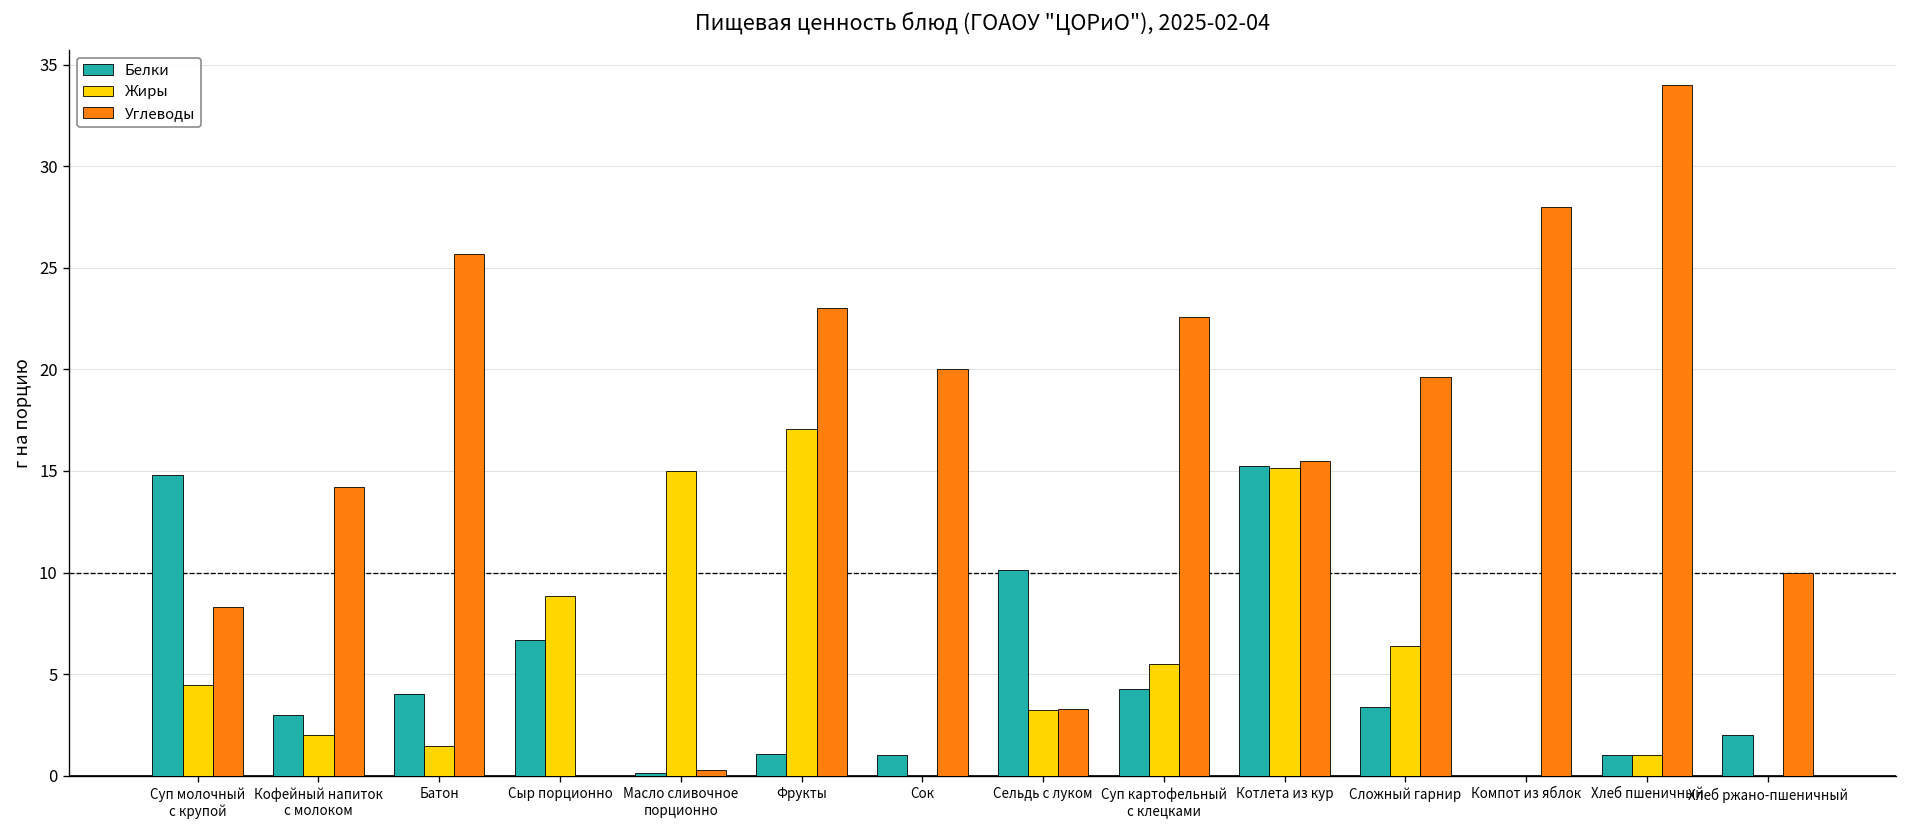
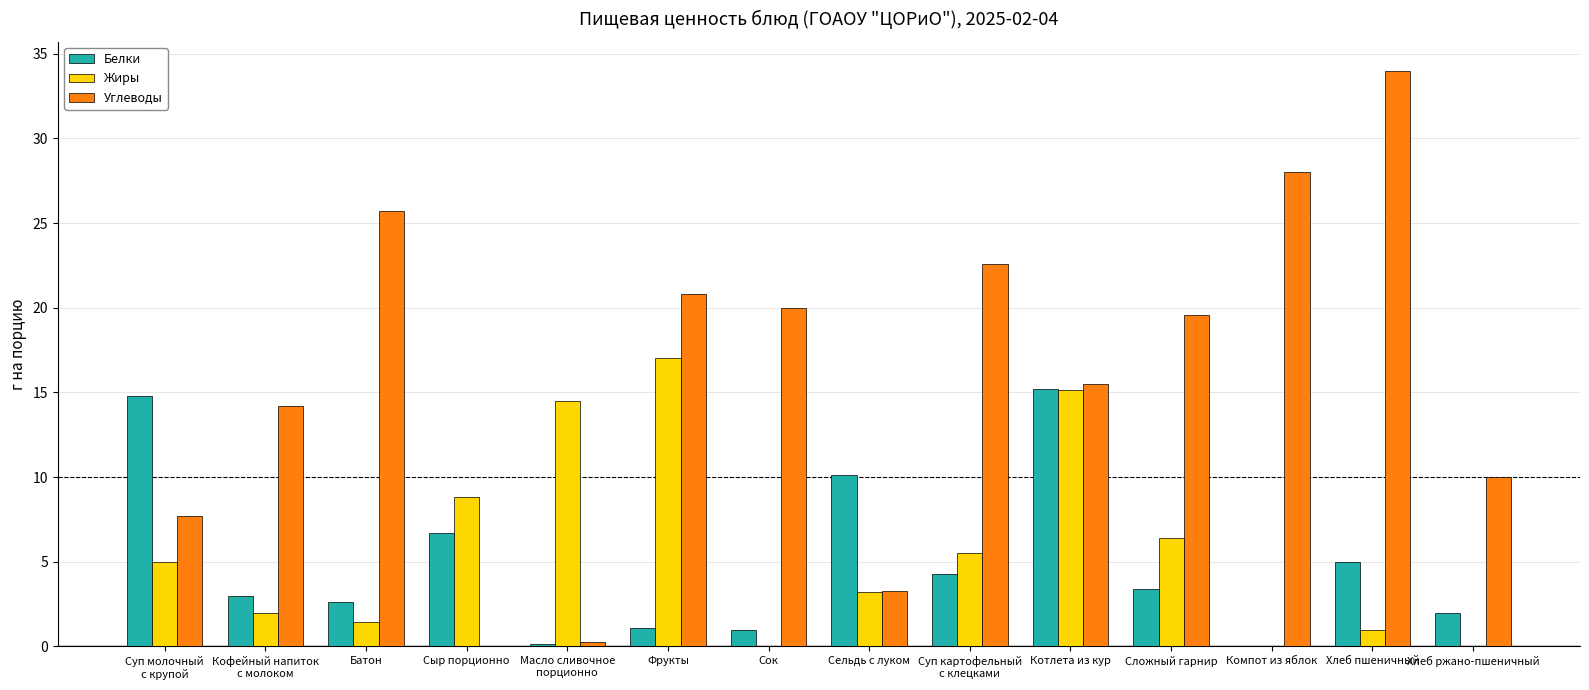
Жиры, Суп молочный с крупой: 4.5 -> 5.0
Углеводы, Суп молочный с крупой: 8.3 -> 7.7
Белки, Батон: 4.0 -> 2.6
Жиры, Масло сливочное порционно: 15.0 -> 14.5
Углеводы, Фрукты: 23.0 -> 20.8
Белки, Хлеб пшеничный: 1 -> 5
